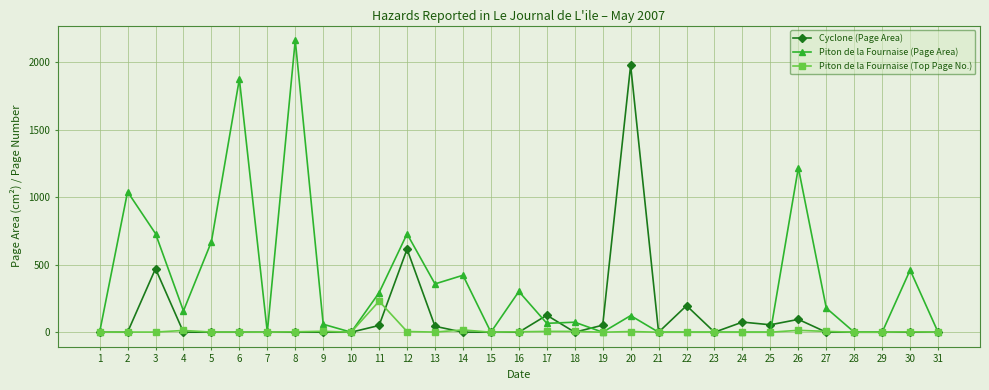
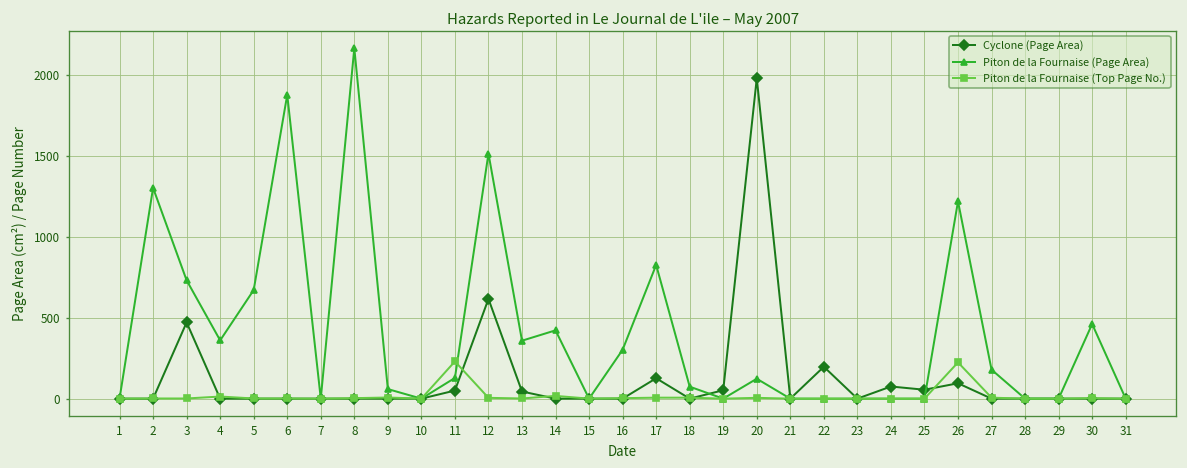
Piton de la Fournaise (Page Area), 2: 1040 -> 1300
Piton de la Fournaise (Page Area), 4: 160 -> 360
Piton de la Fournaise (Page Area), 11: 290 -> 130
Piton de la Fournaise (Page Area), 12: 730 -> 1510
Piton de la Fournaise (Page Area), 17: 70 -> 830
Piton de la Fournaise (Top Page No.), 26: 10 -> 220
